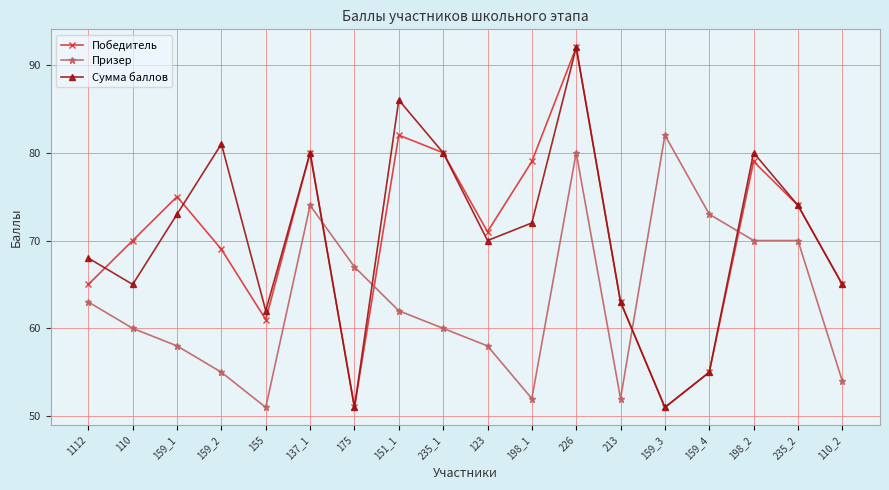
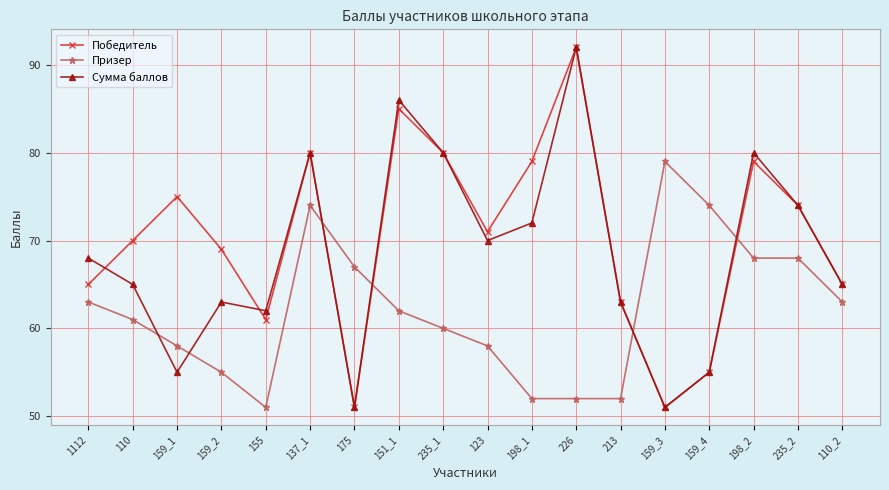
Призер, 110: 60 -> 61
Сумма баллов, 159_1: 73 -> 55
Сумма баллов, 159_2: 81 -> 63
Победитель, 151_1: 82 -> 85
Призер, 226: 80 -> 52
Призер, 159_3: 82 -> 79
Призер, 159_4: 73 -> 74
Призер, 198_2: 70 -> 68
Призер, 235_2: 70 -> 68
Призер, 110_2: 54 -> 63
